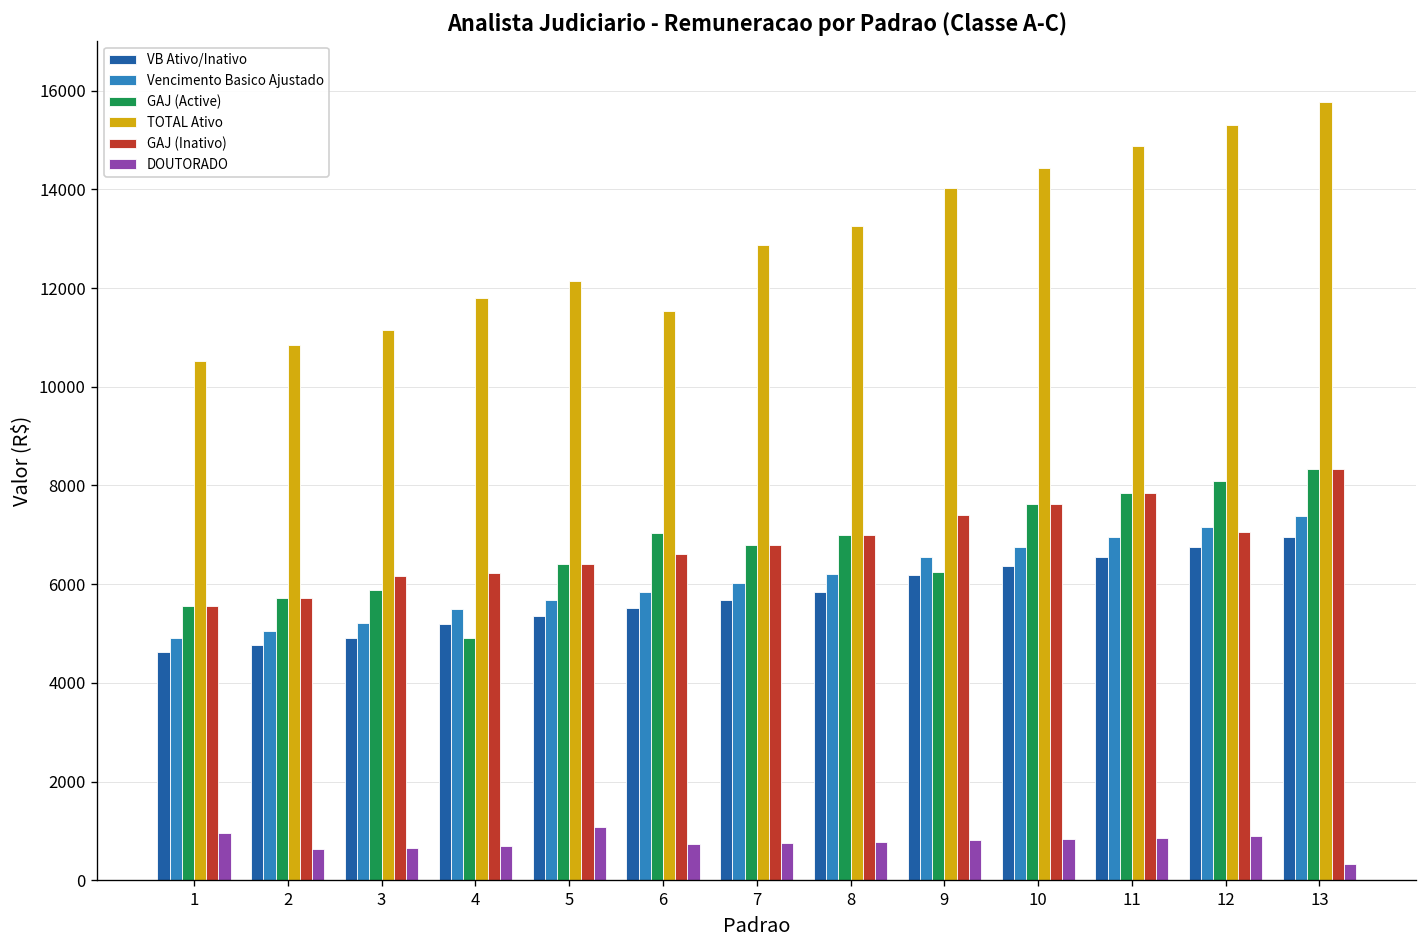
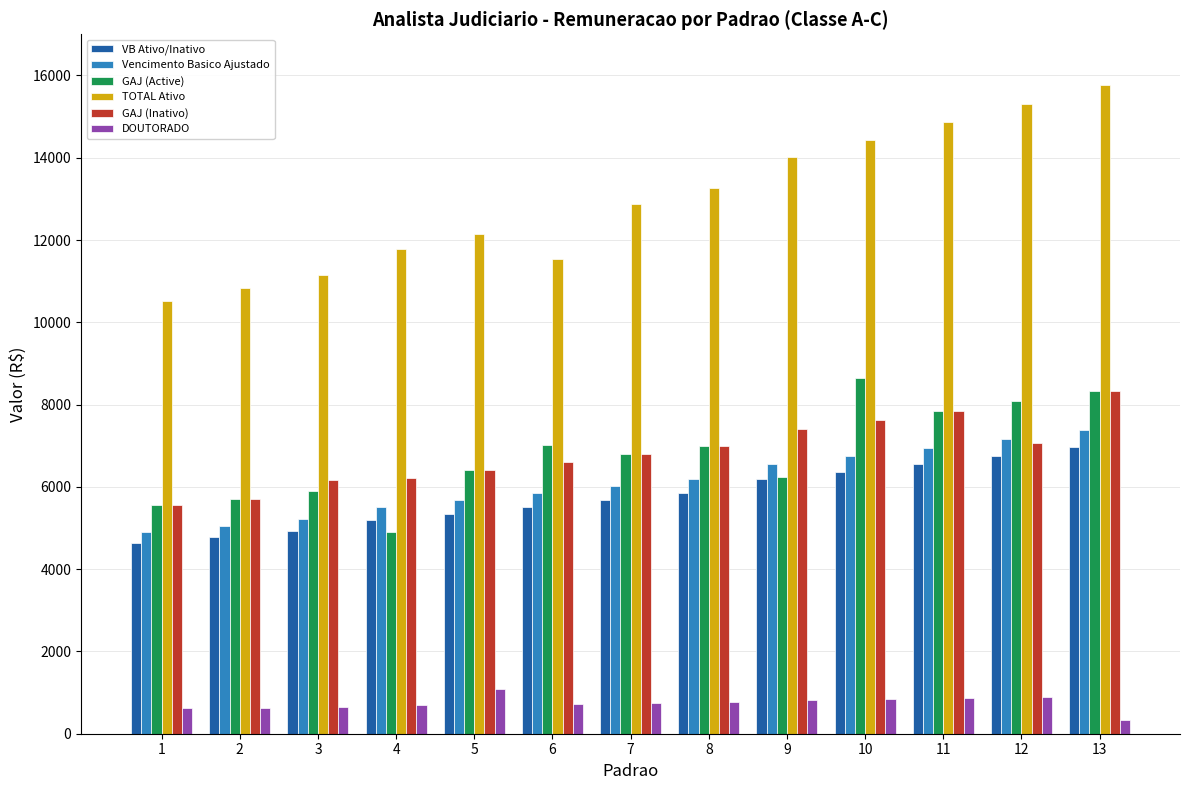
DOUTORADO, 1: 1000 -> 600
GAJ (Active), 10: 7600 -> 8600
